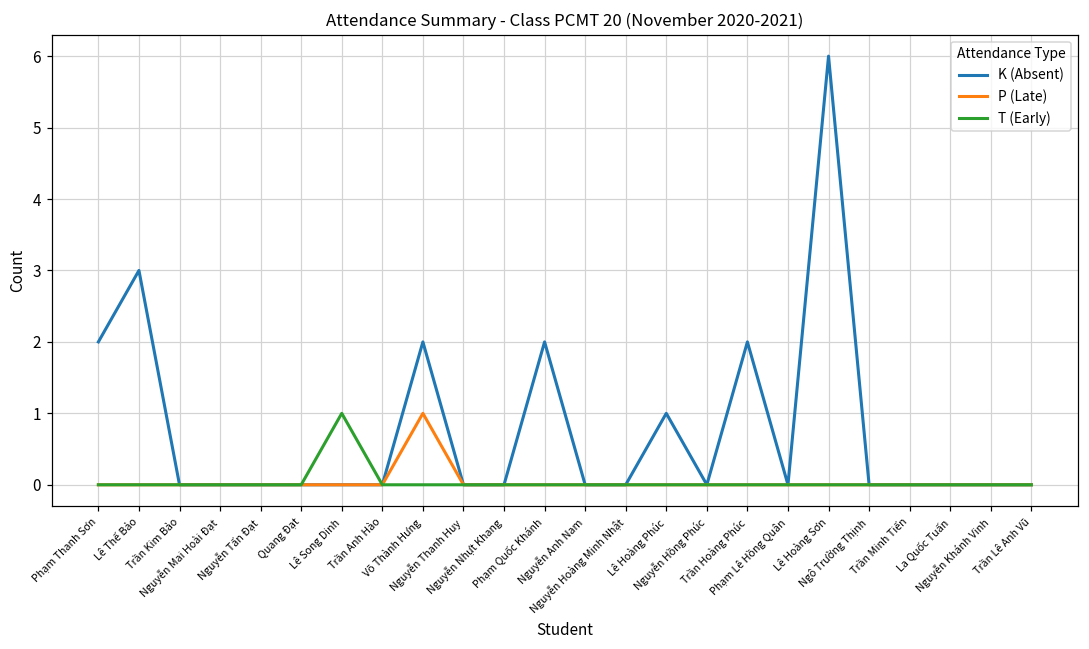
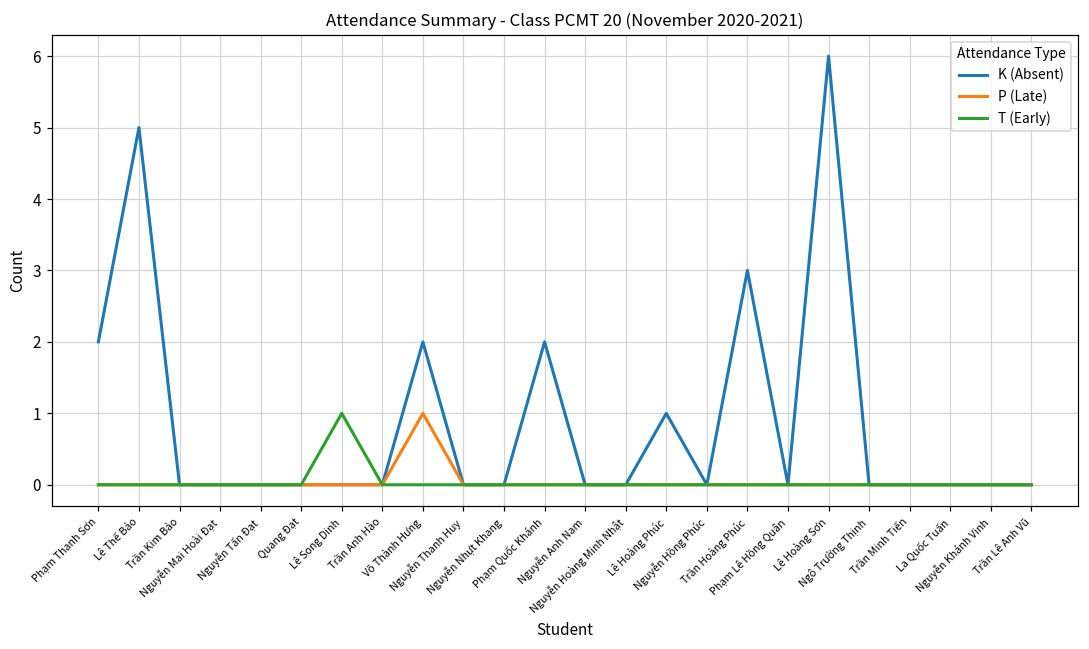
K (Absent), Lê Thế Bảo: 3 -> 5
K (Absent), Trần Hoàng Phúc: 2 -> 3
